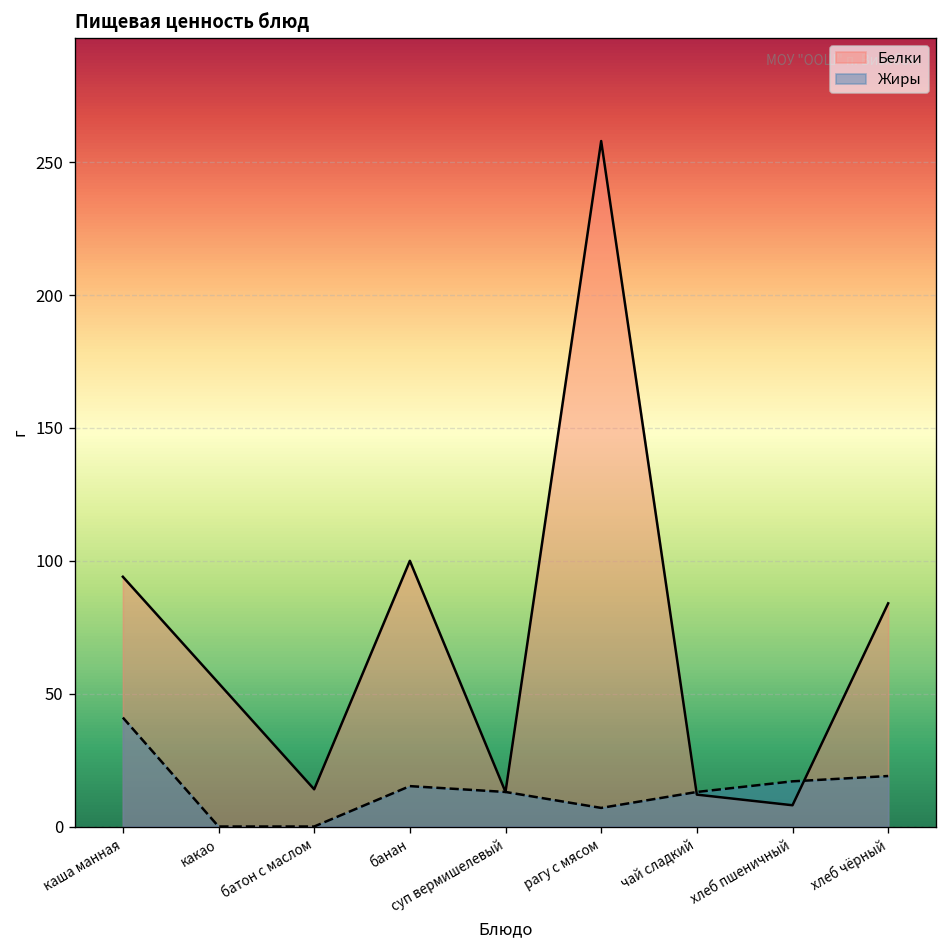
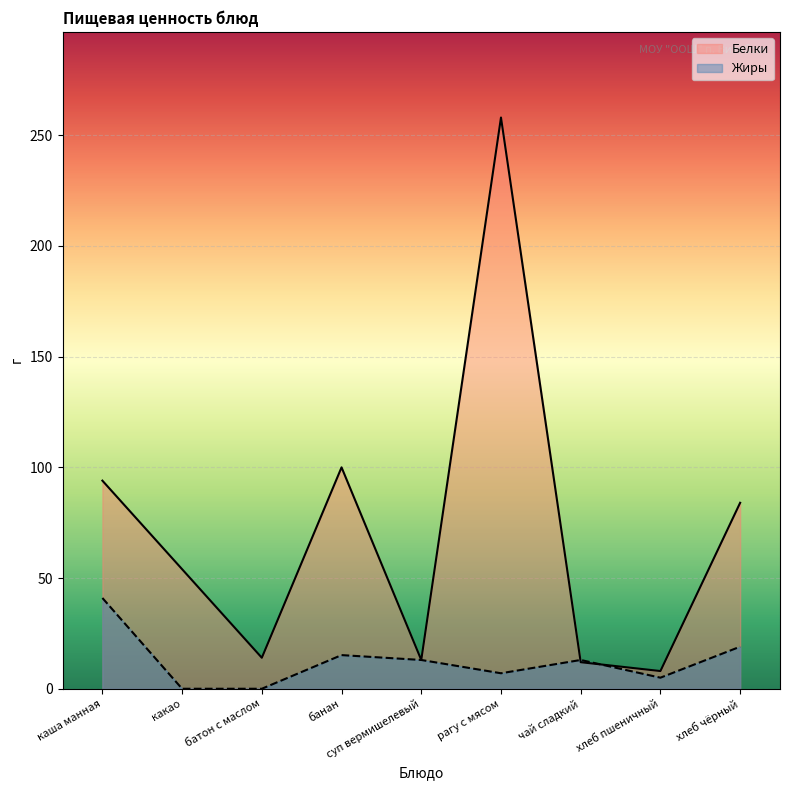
Жиры, хлеб пшеничный: 17 -> 5
